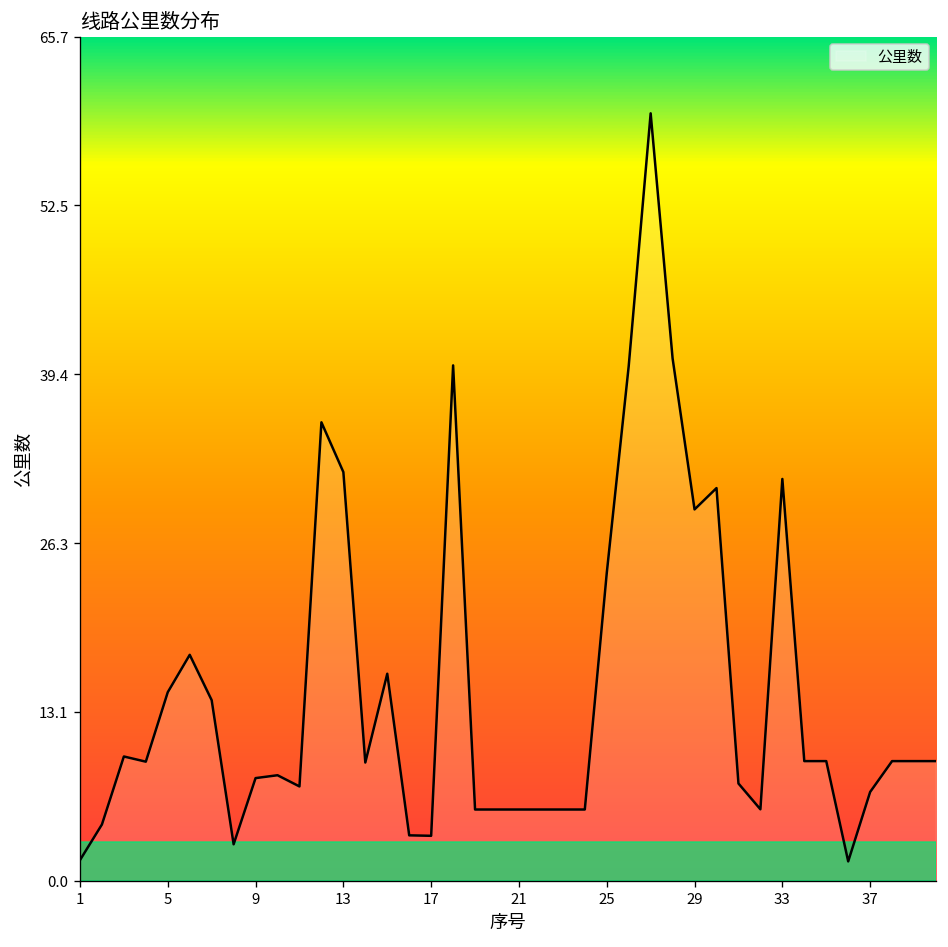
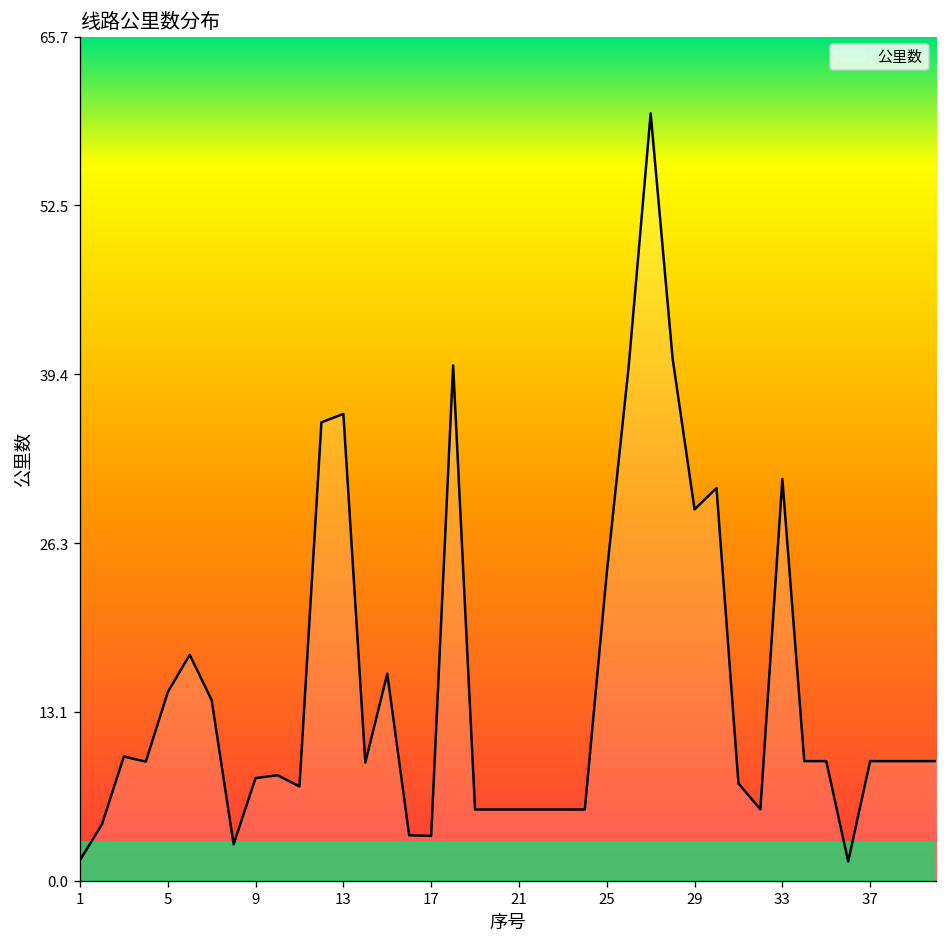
13: 31.8 -> 36.3
37: 6.9 -> 9.3
